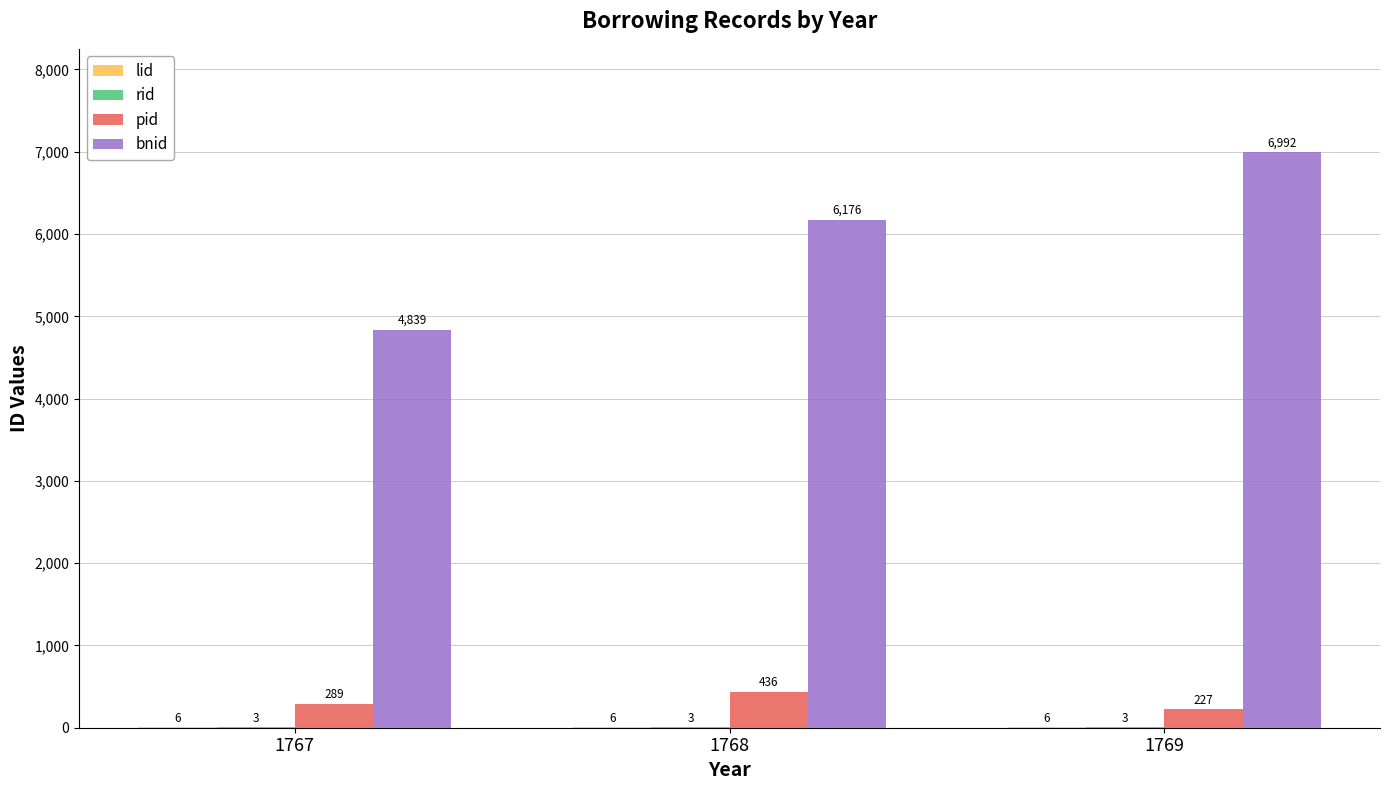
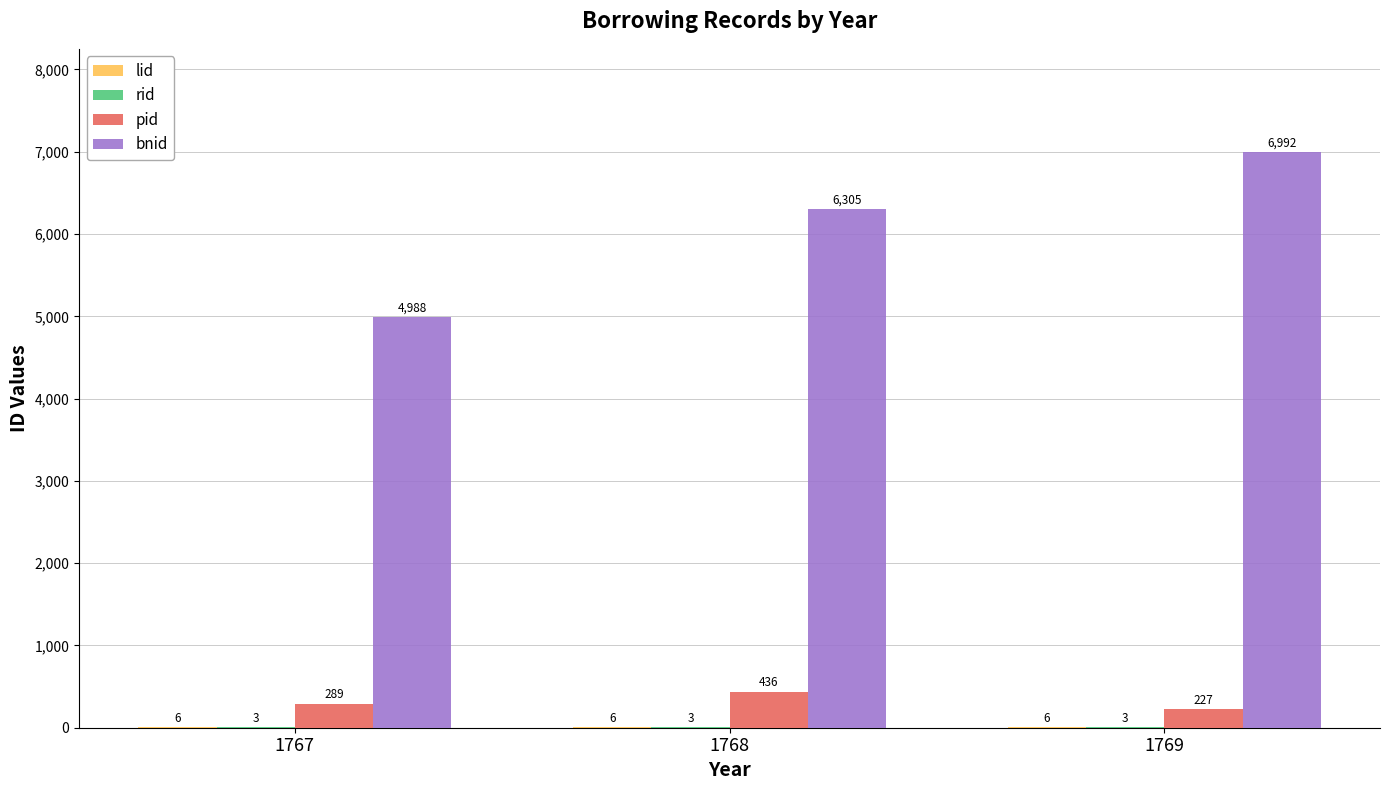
bnid, 1767: 4,839 -> 4,988
bnid, 1768: 6,176 -> 6,305
